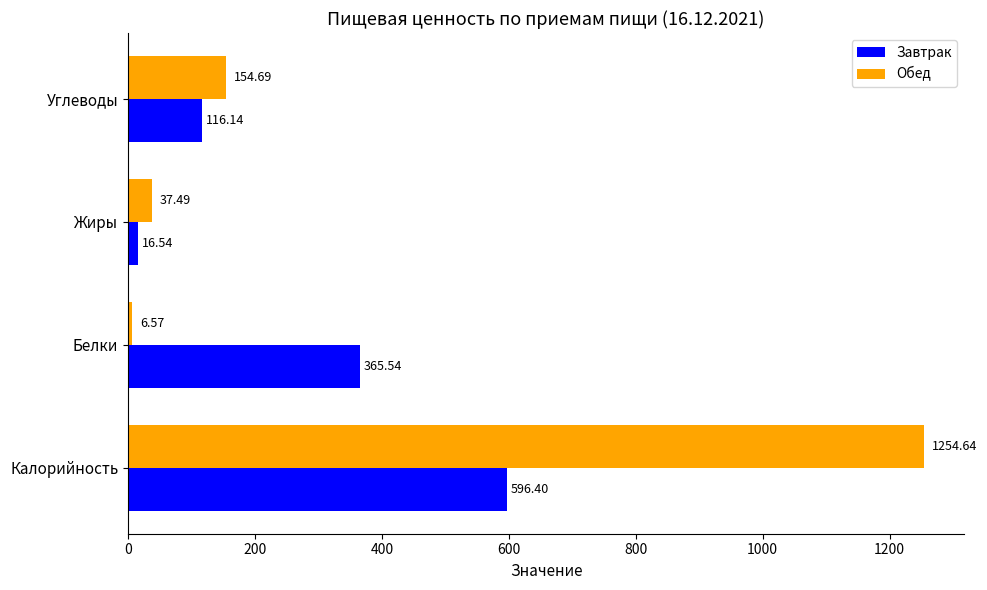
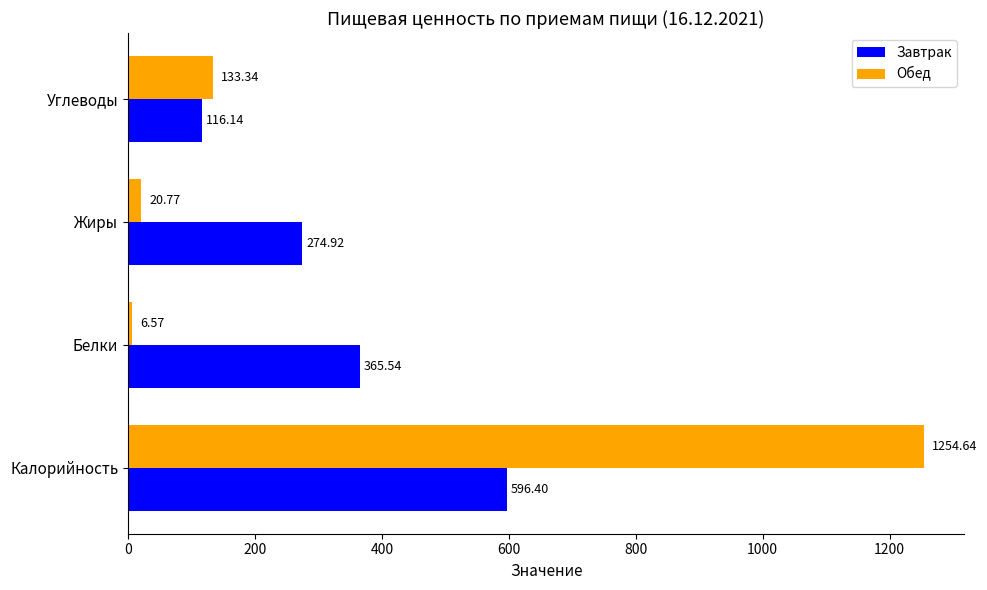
Обед, Углеводы: 154.69 -> 133.34
Обед, Жиры: 37.49 -> 20.77
Завтрак, Жиры: 16.54 -> 274.92
